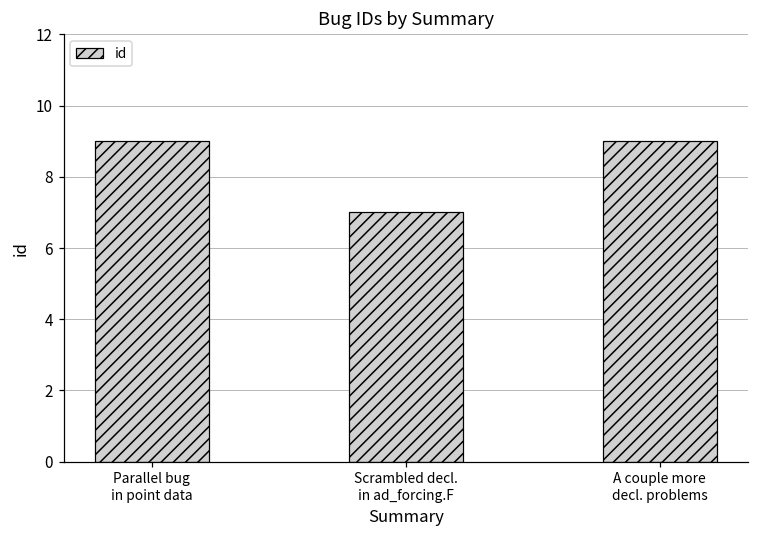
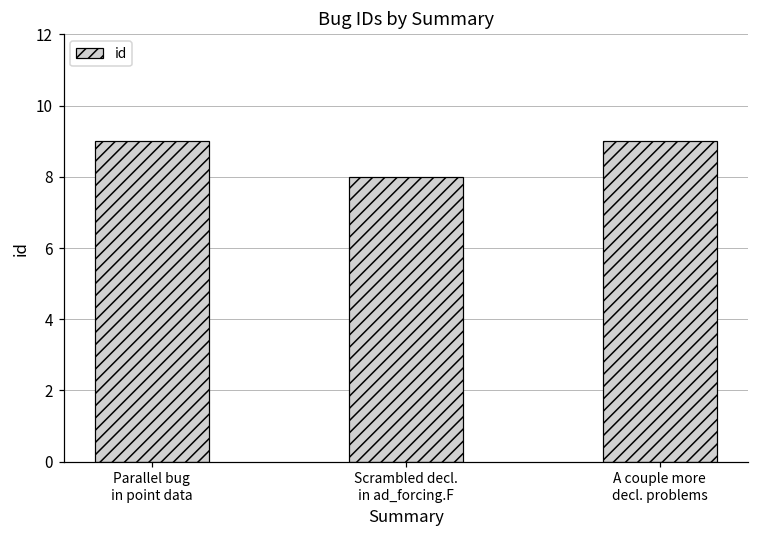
Scrambled decl. in ad_forcing.F: 7 -> 8
